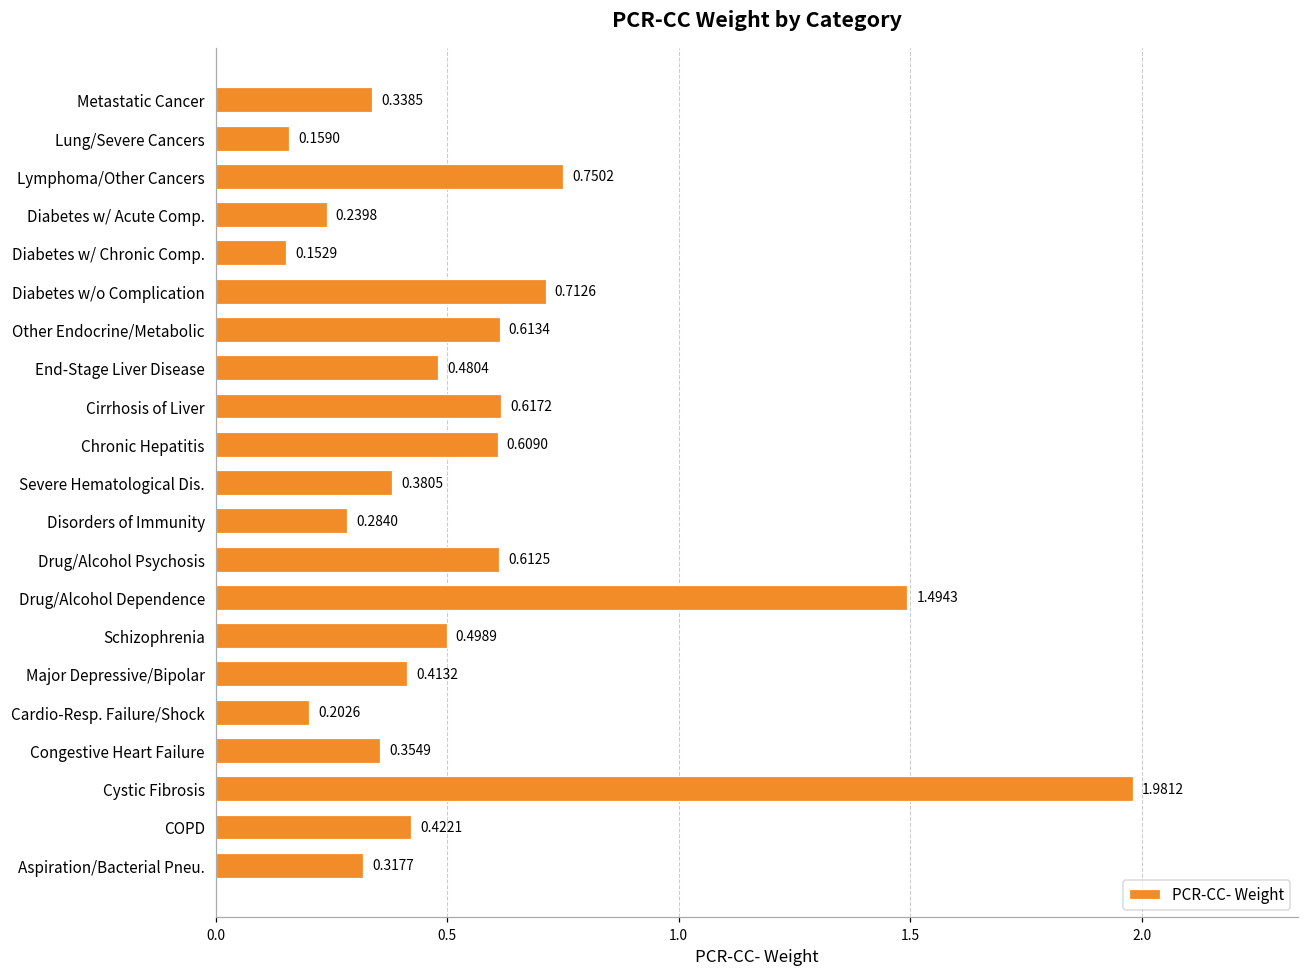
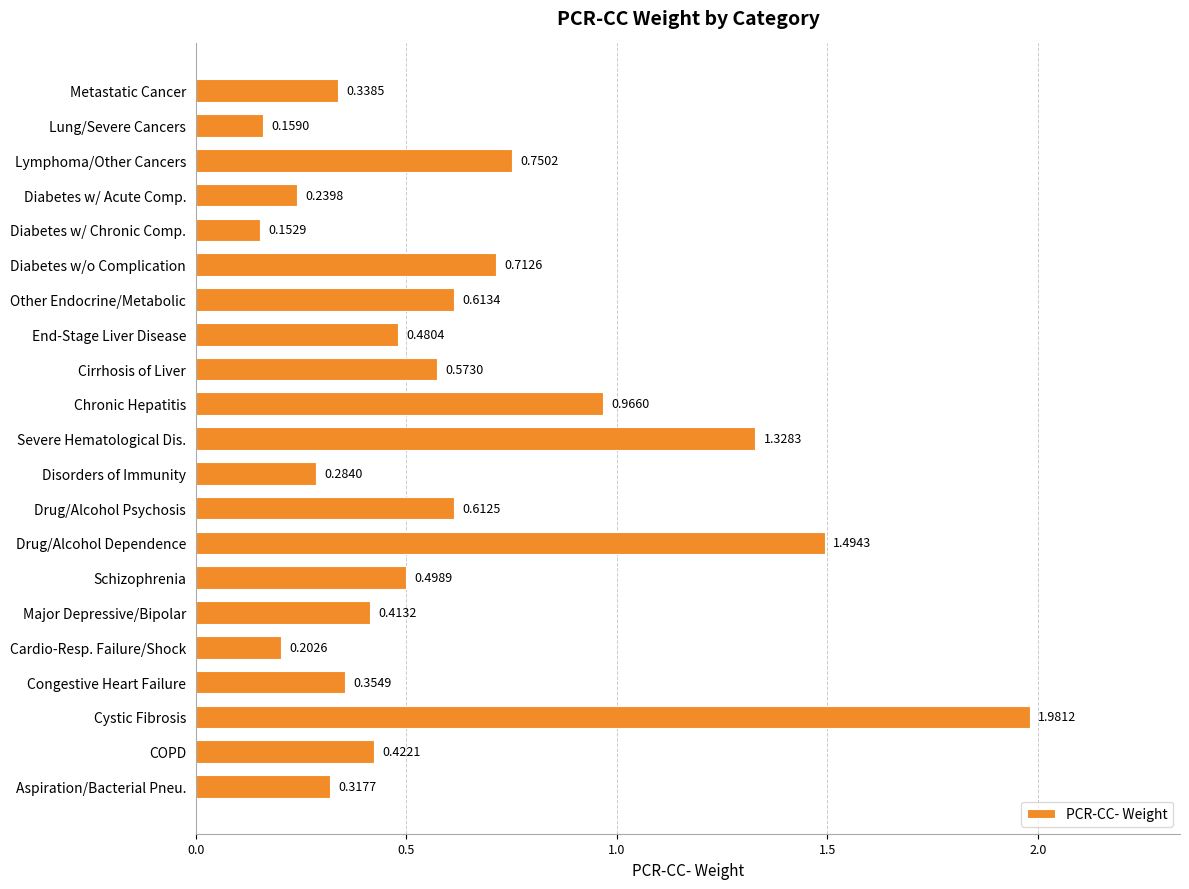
Cirrhosis of Liver: 0.6172 -> 0.5730
Chronic Hepatitis: 0.6090 -> 0.9660
Severe Hematological Dis.: 0.3805 -> 1.3283
